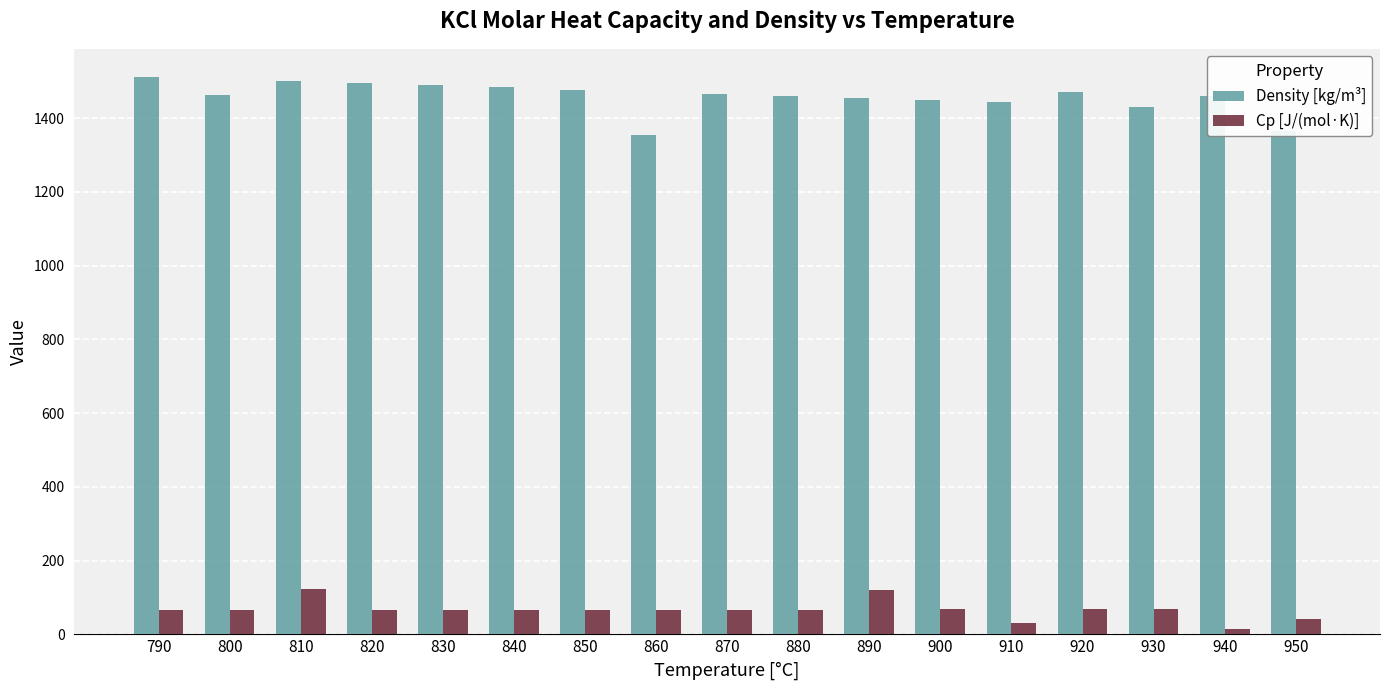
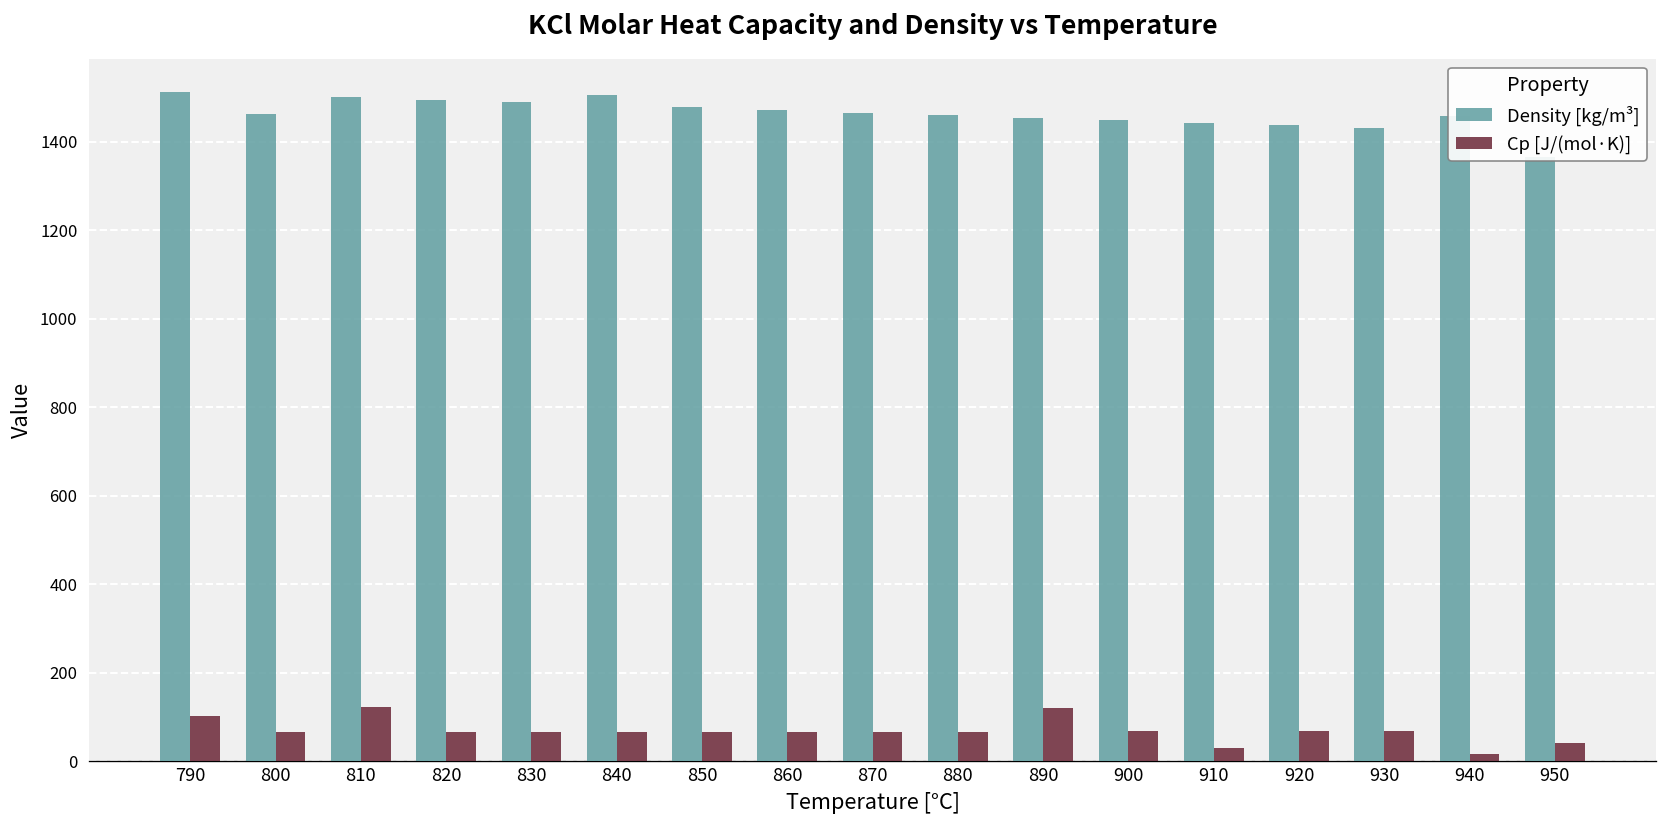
Cp [J/(mol·K)], 790: 60 -> 100
Density [kg/m³], 840: 1480 -> 1510
Density [kg/m³], 860: 1360 -> 1470
Density [kg/m³], 920: 1470 -> 1440
